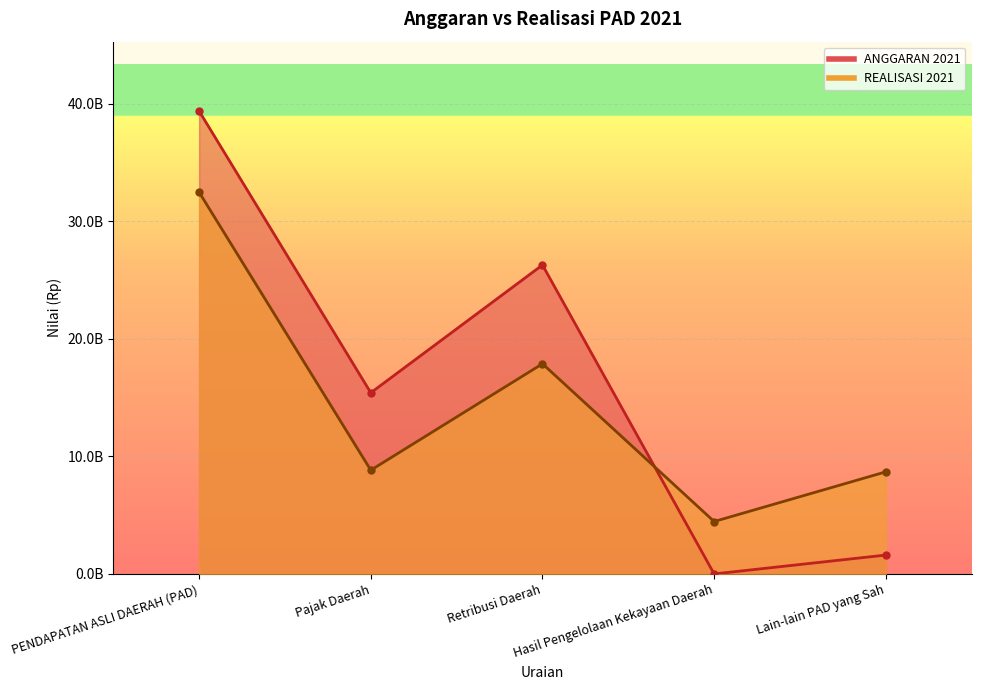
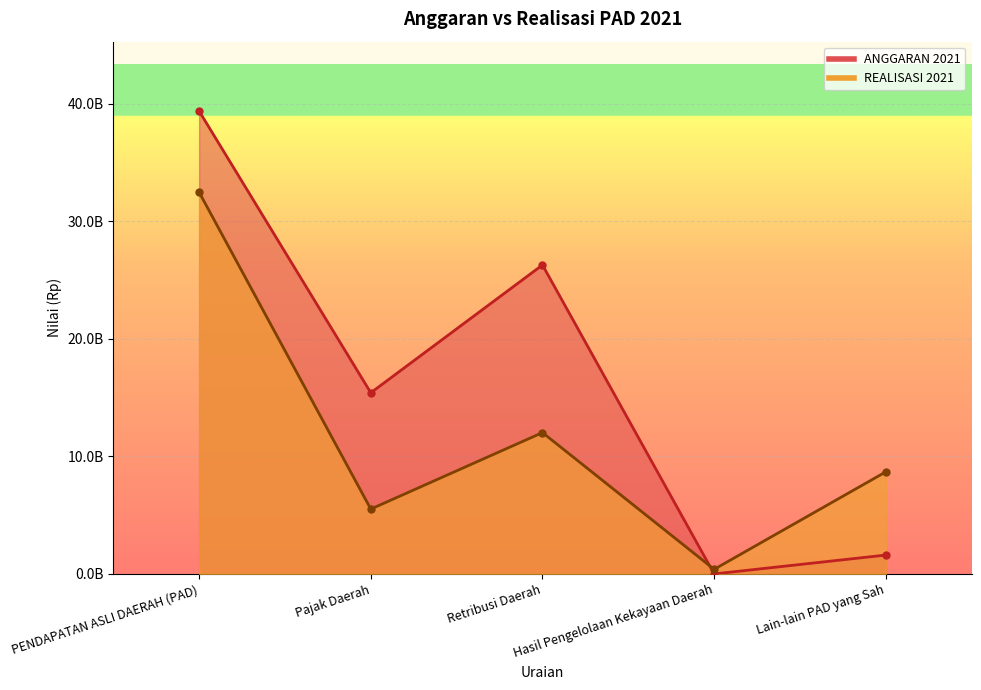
REALISASI 2021, Pajak Daerah: 8800000000 -> 5500000000
REALISASI 2021, Retribusi Daerah: 17900000000 -> 12000000000
REALISASI 2021, Hasil Pengelolaan Kekayaan Daerah: 4500000000 -> 400000000
